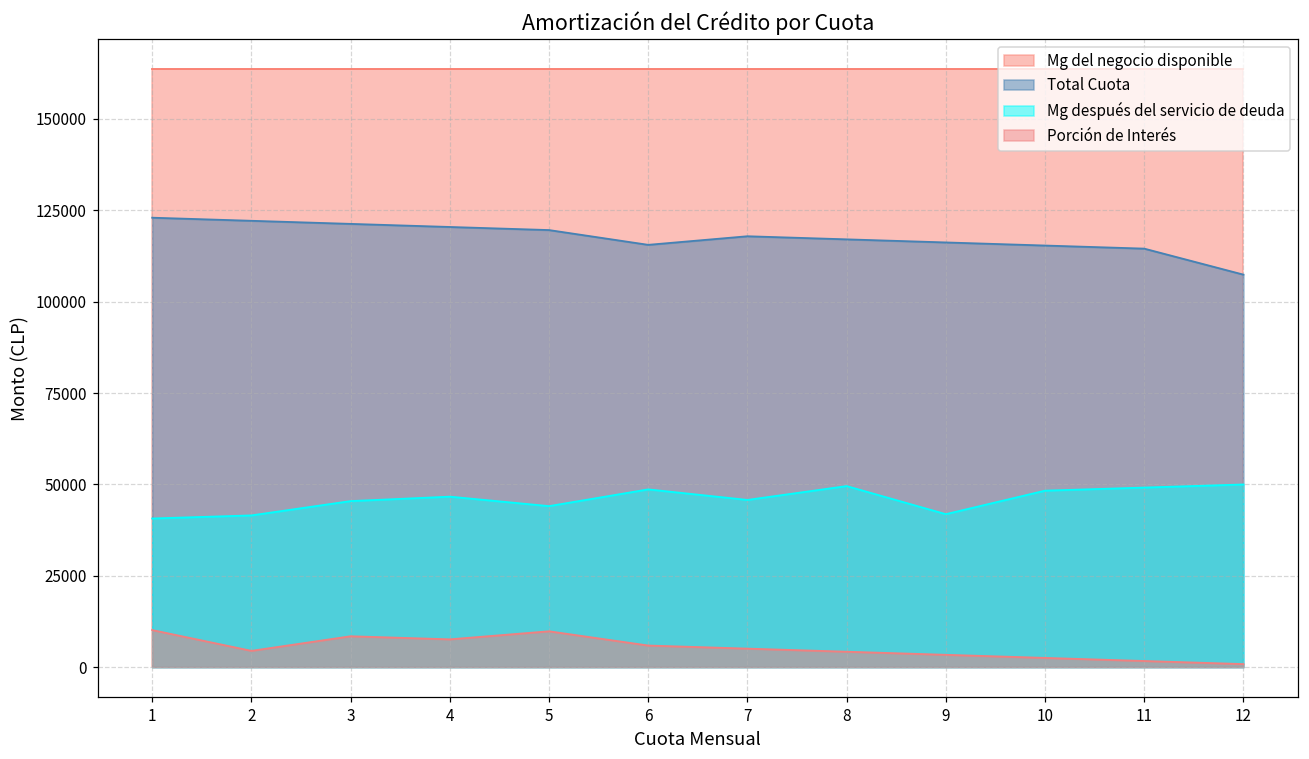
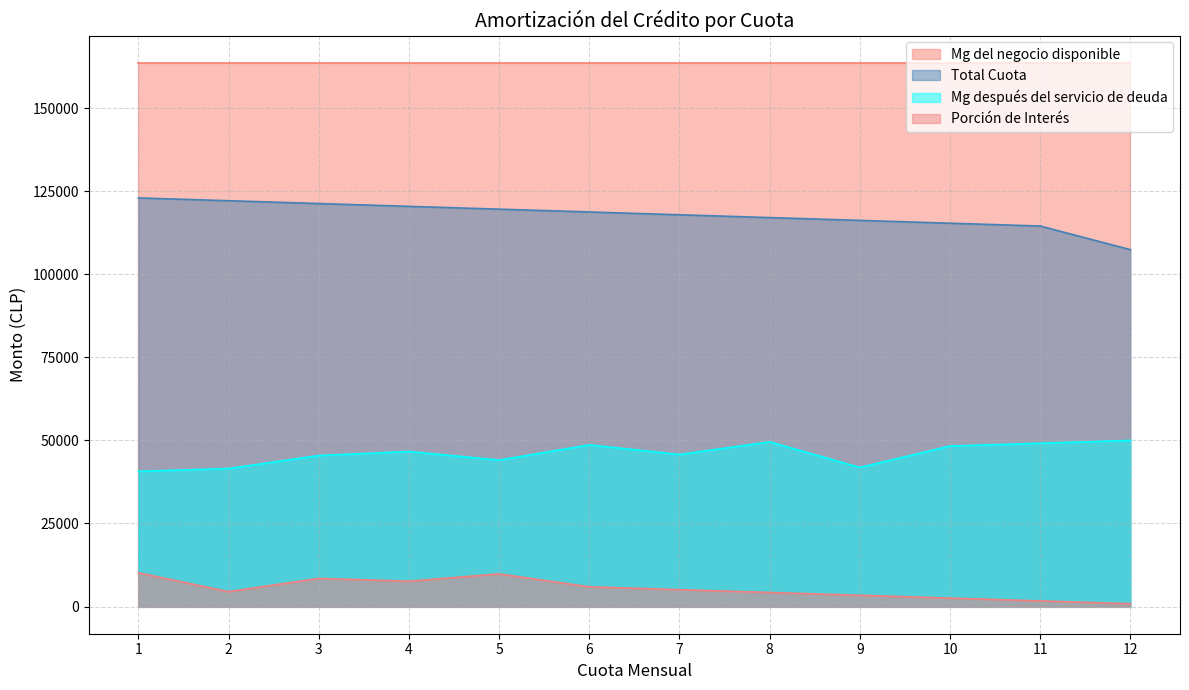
Total Cuota, 6: 116000 -> 119000
